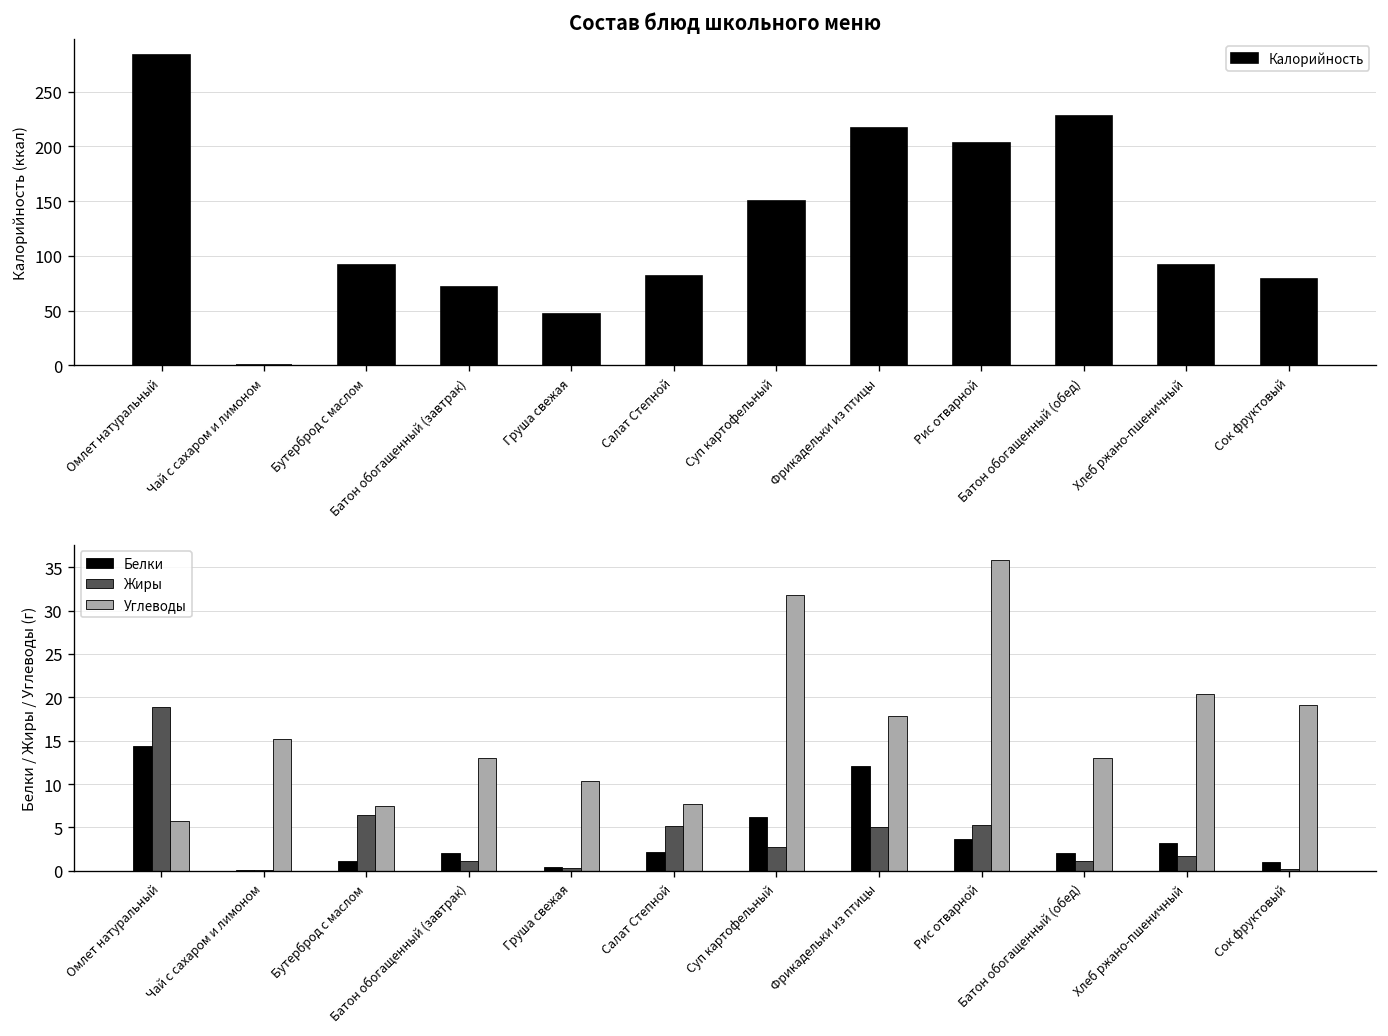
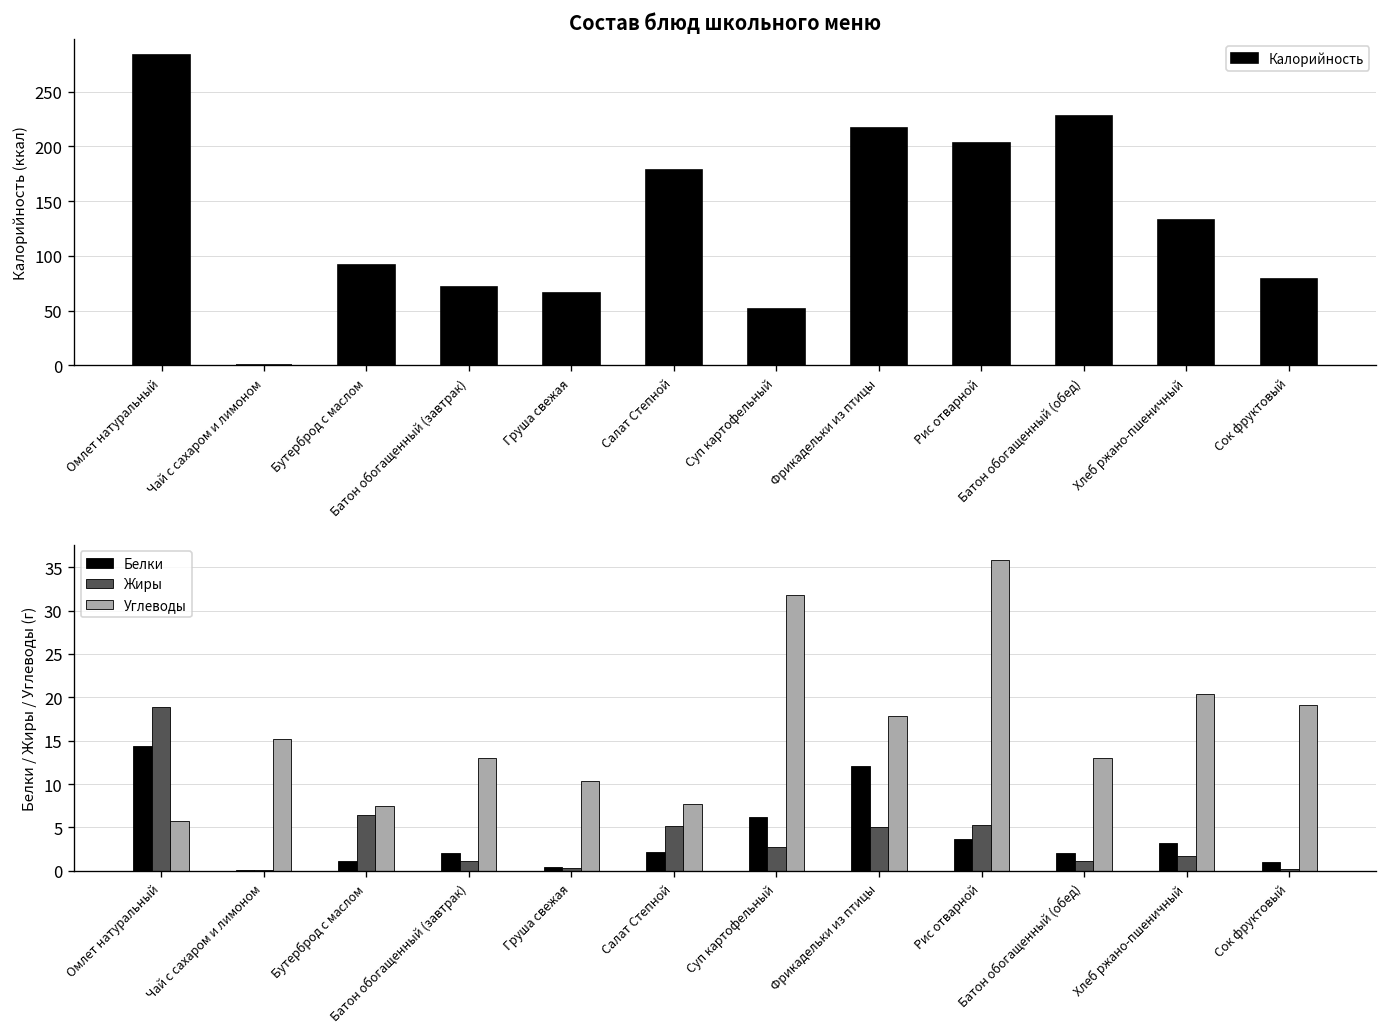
Состав блюд школьного меню, Груша свежая: 50 -> 70
Состав блюд школьного меню, Салат Степной: 80 -> 180
Состав блюд школьного меню, Суп картофельный: 150 -> 50
Состав блюд школьного меню, Хлеб ржано-пшеничный: 90 -> 130
